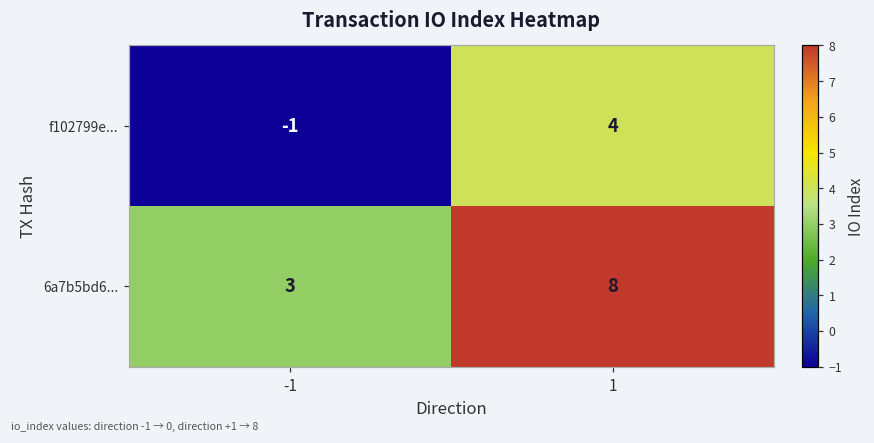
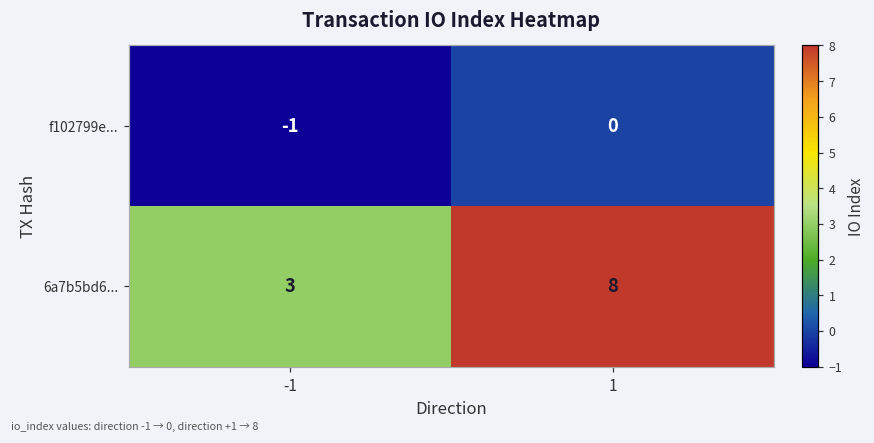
f102799e..., 1: 4 -> 0
